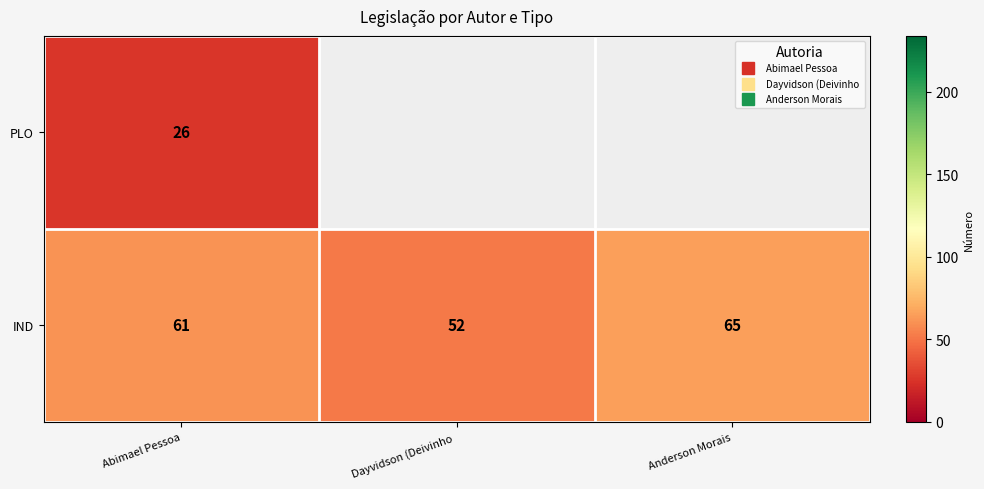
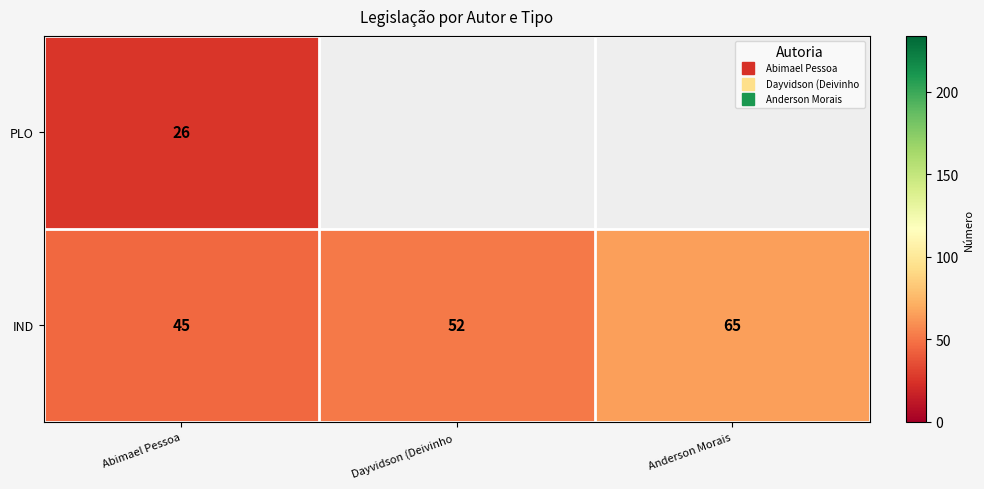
IND, Abimael Pessoa: 61 -> 45
